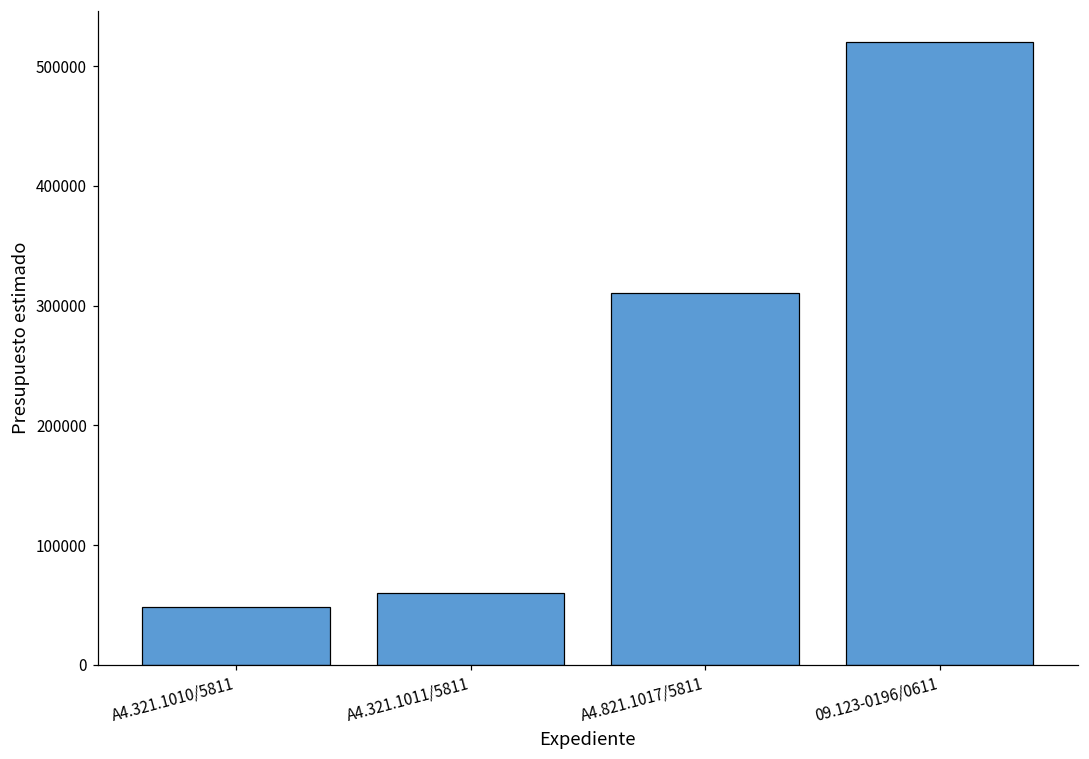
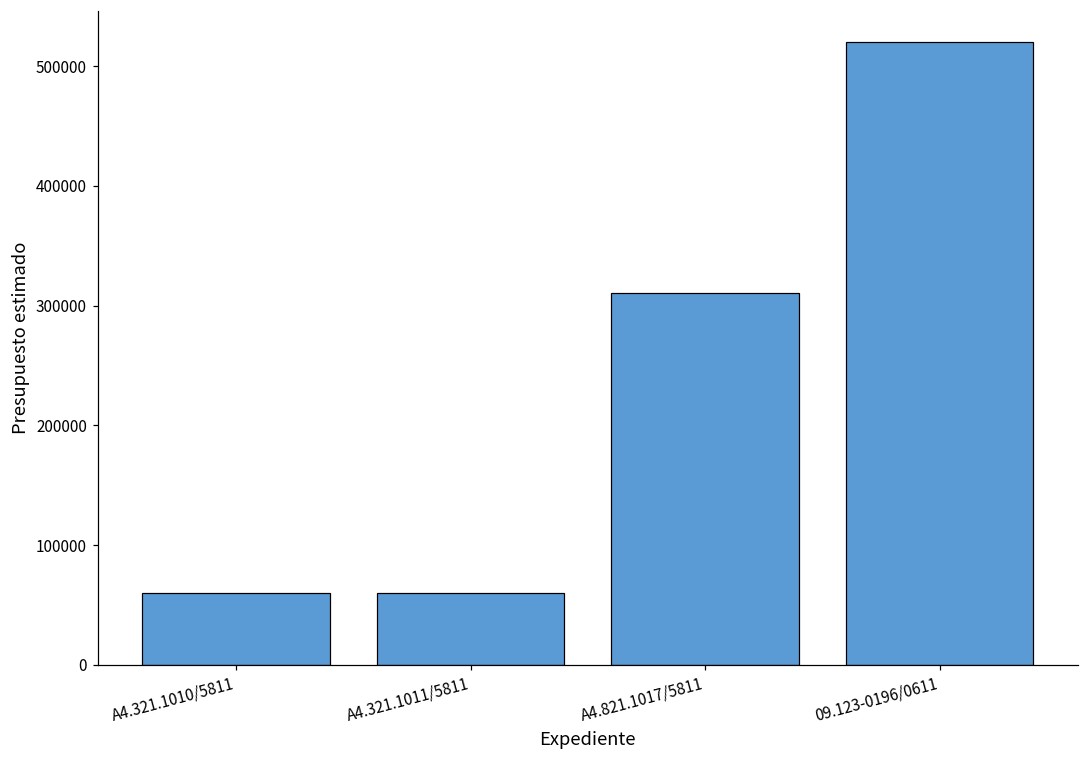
A4.321.1010/5811: 48000 -> 60000
